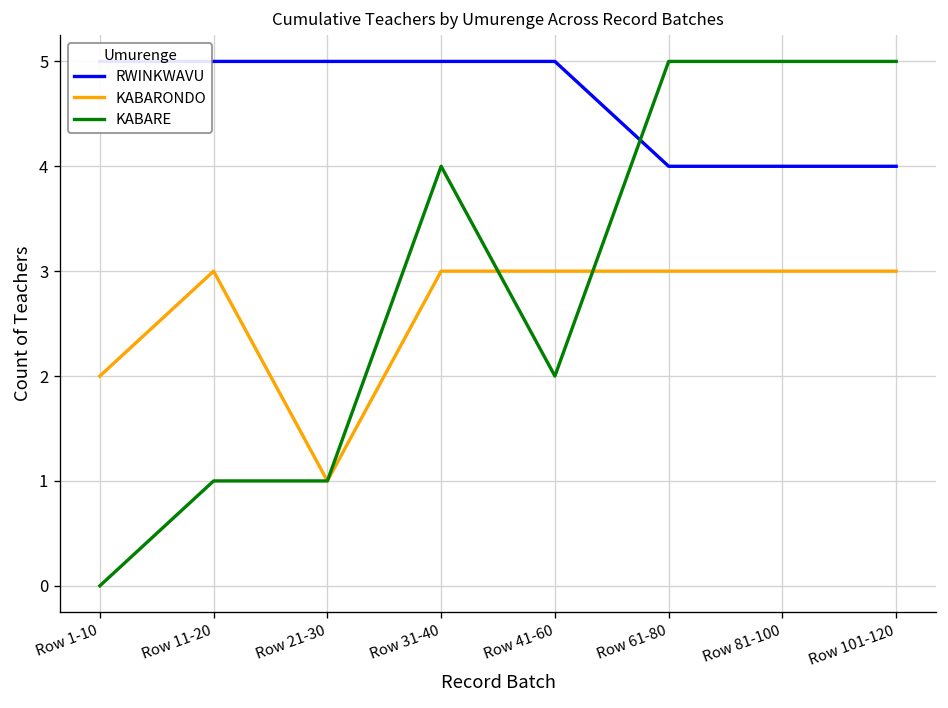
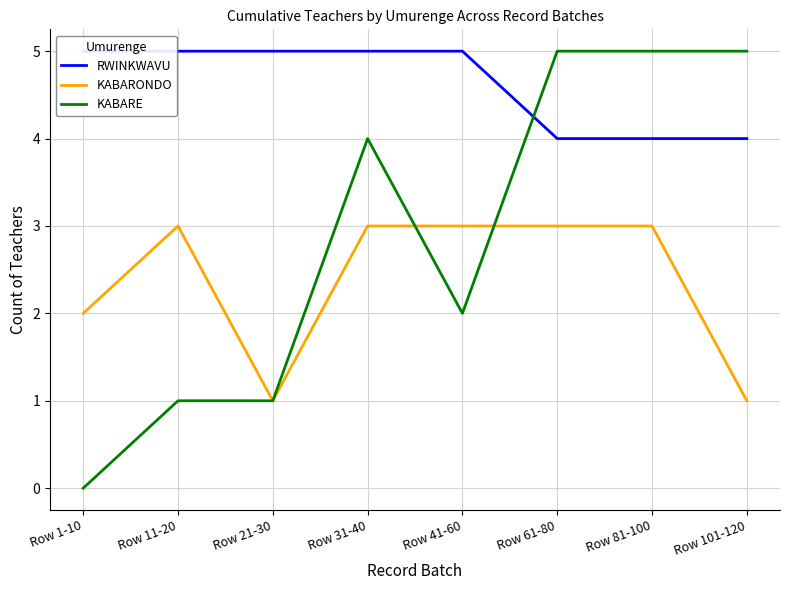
KABARONDO, Row 101-120: 3 -> 1
